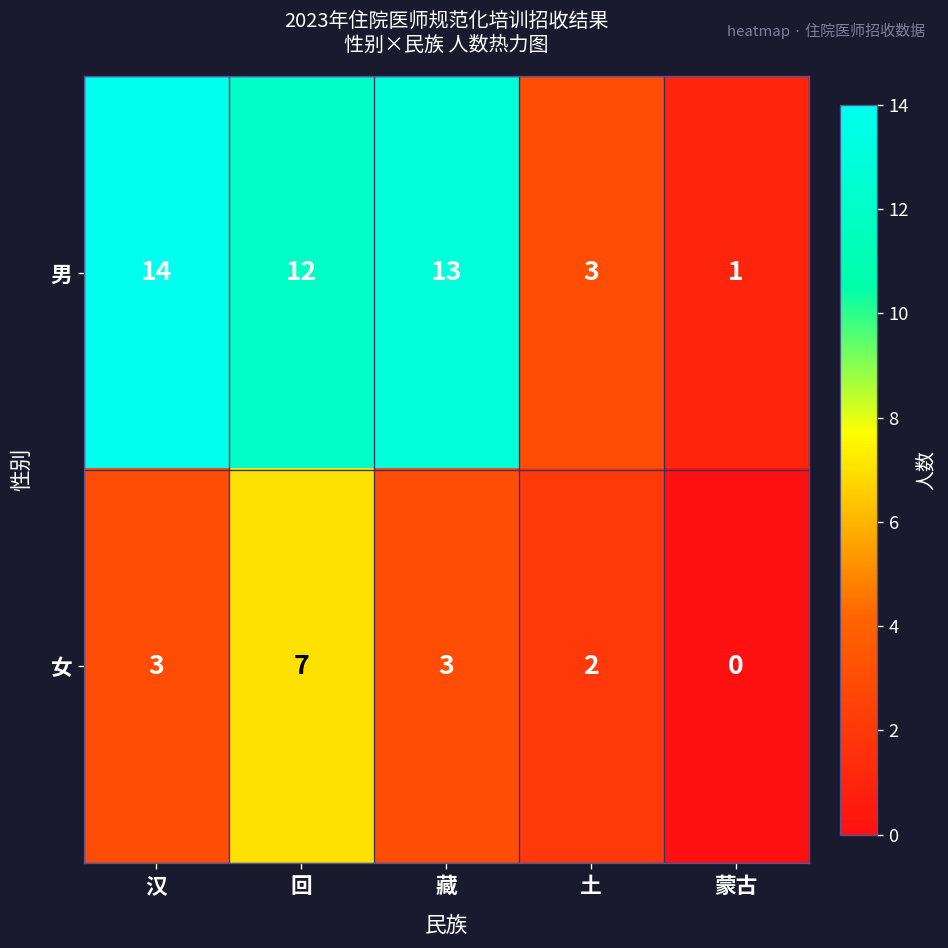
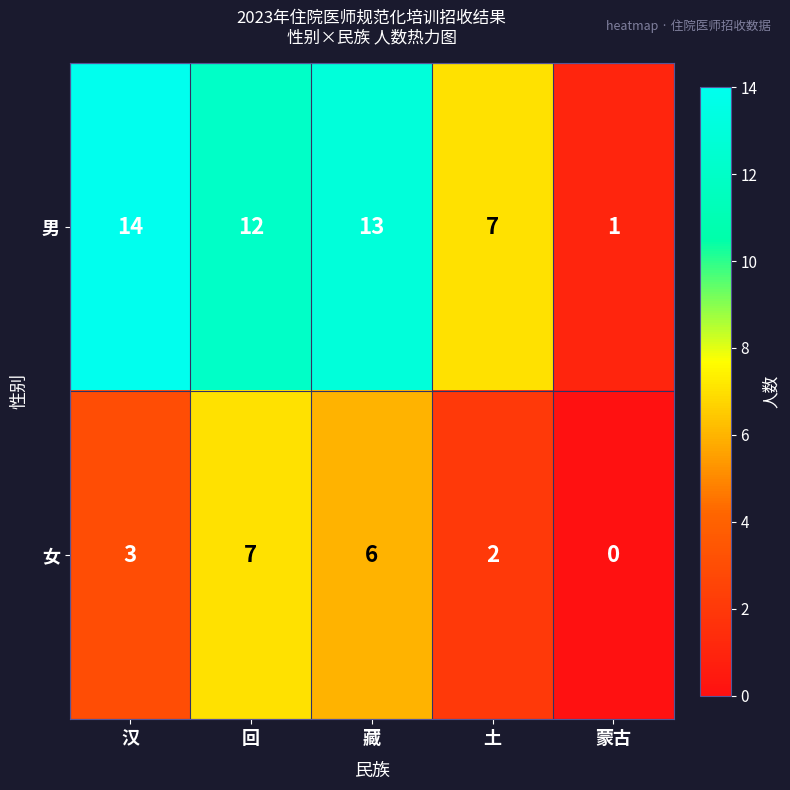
男, 土: 3 -> 7
女, 藏: 3 -> 6
